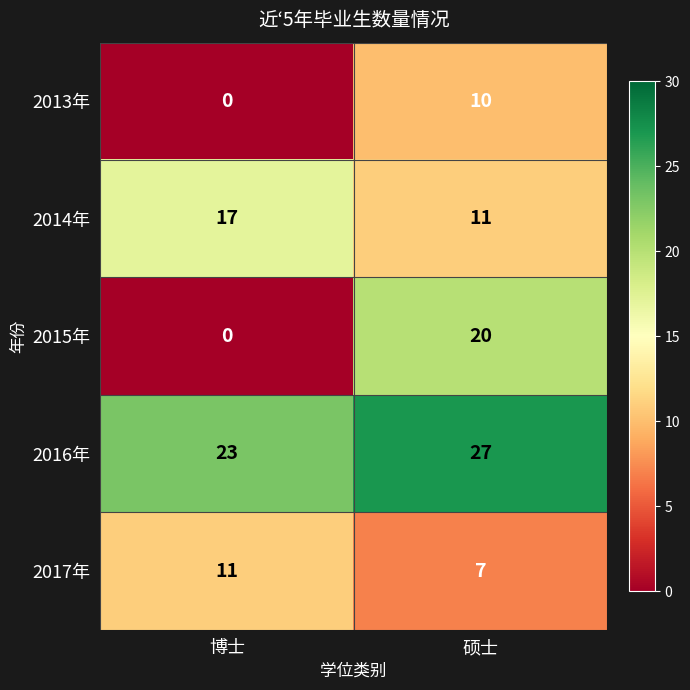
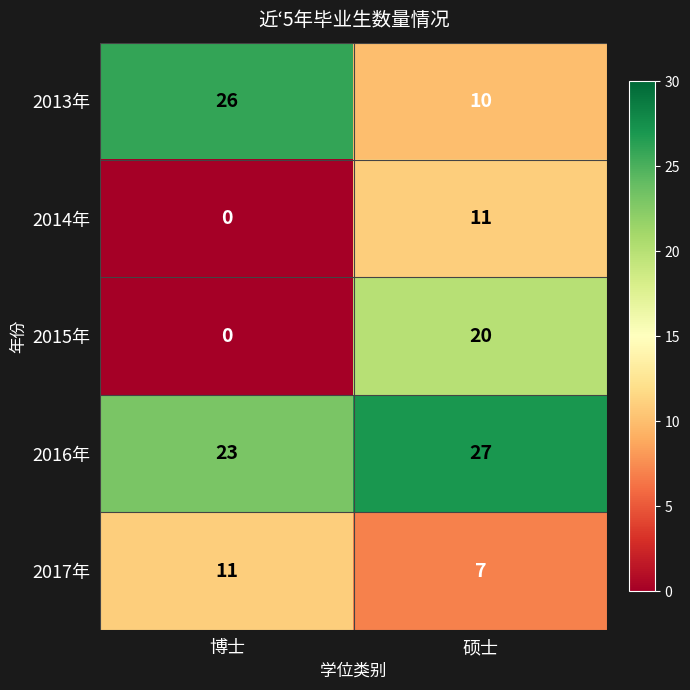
2013年, 博士: 0 -> 26
2014年, 博士: 17 -> 0
